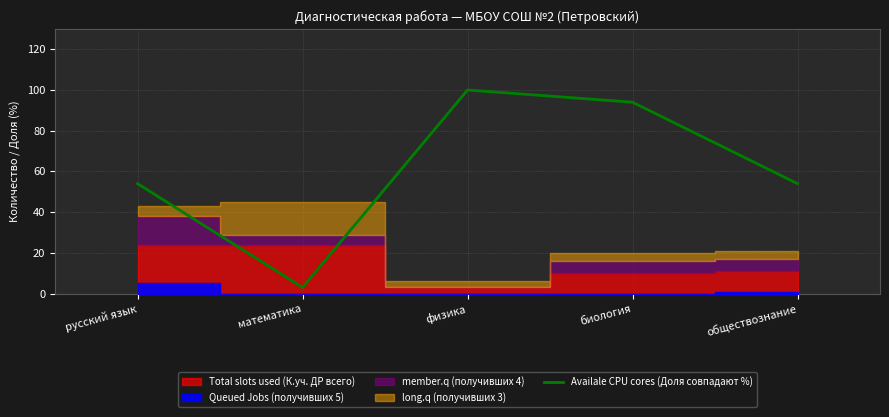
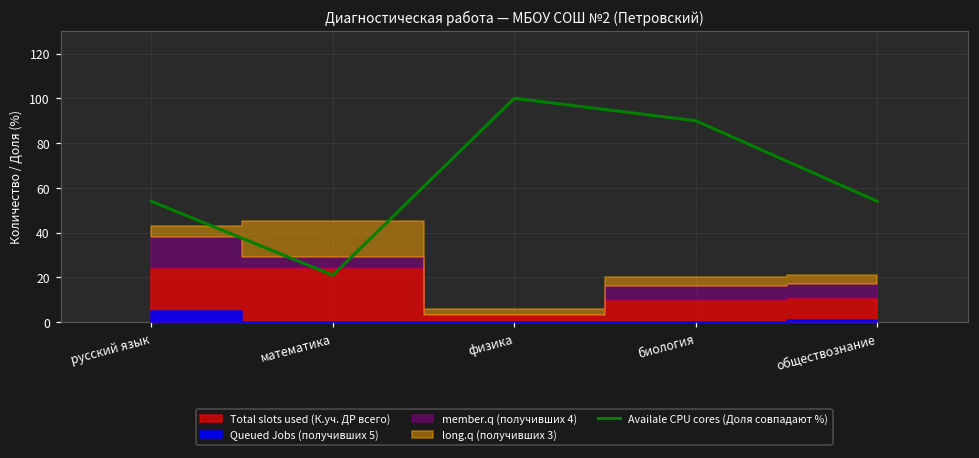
Availale CPU cores (Доля совпадают %), математика: 3 -> 21
Availale CPU cores (Доля совпадают %), биология: 94 -> 90
